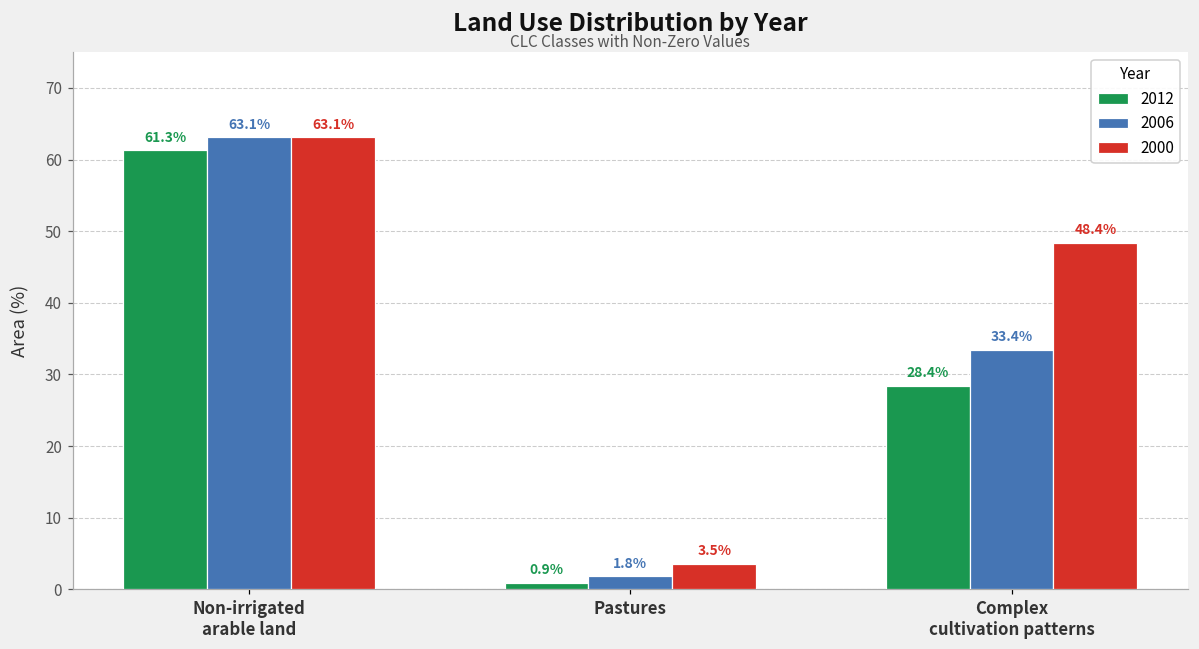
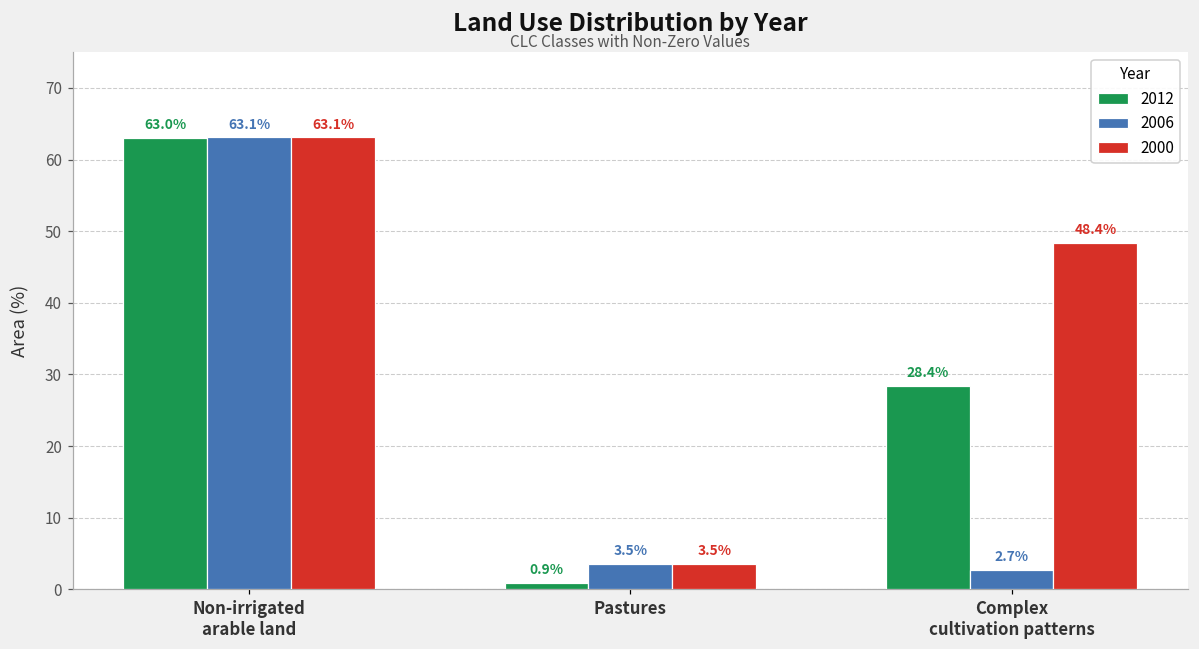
2012, Non-irrigated arable land: 61.3% -> 63.0%
2006, Pastures: 1.8% -> 3.5%
2006, Complex cultivation patterns: 33.4% -> 2.7%
